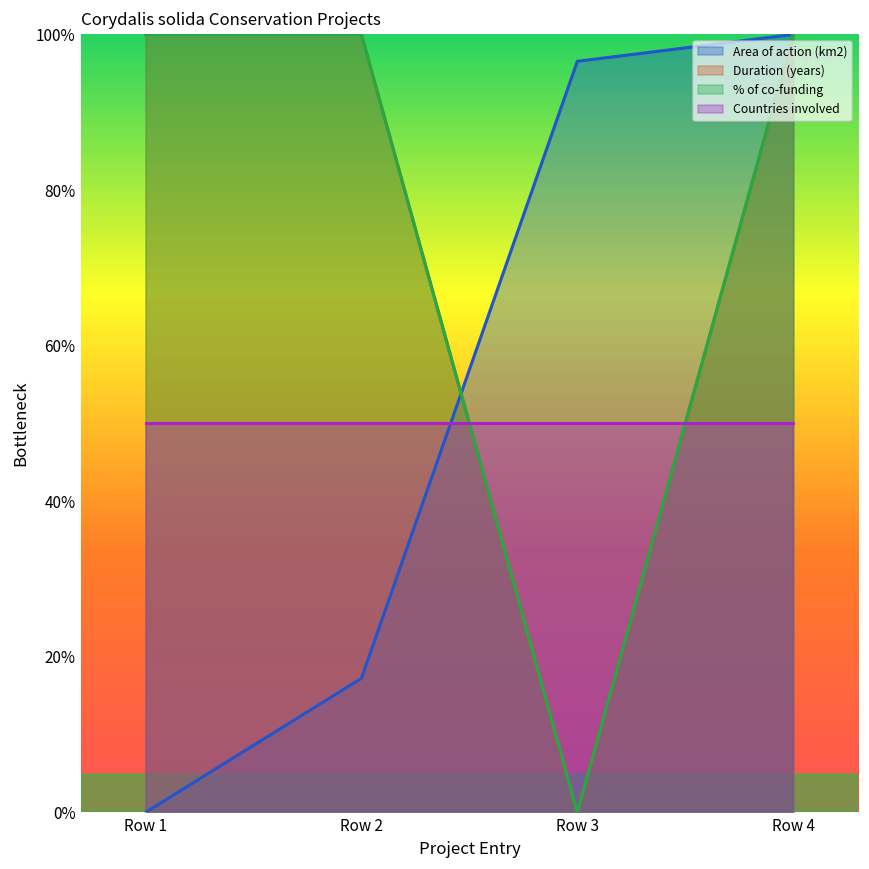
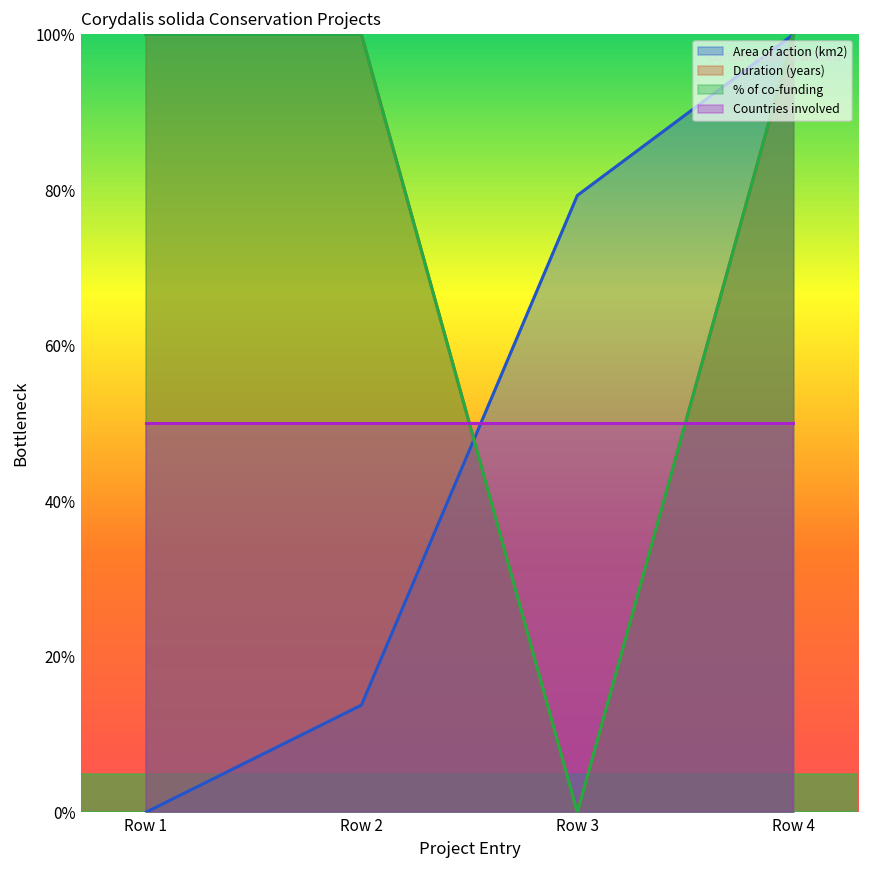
Area of action (km2), Row 2: 17% -> 14%
Area of action (km2), Row 3: 97% -> 79%
